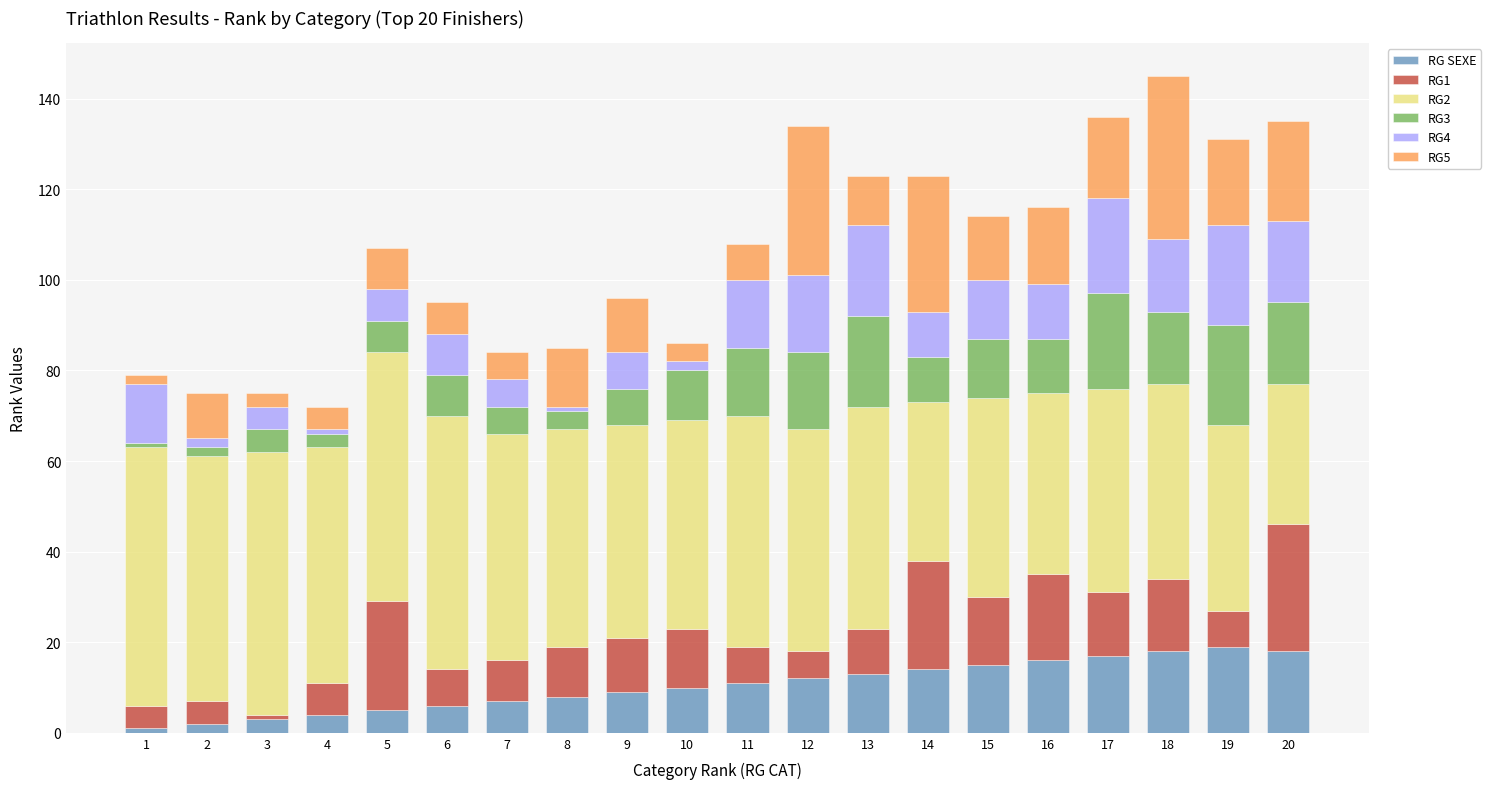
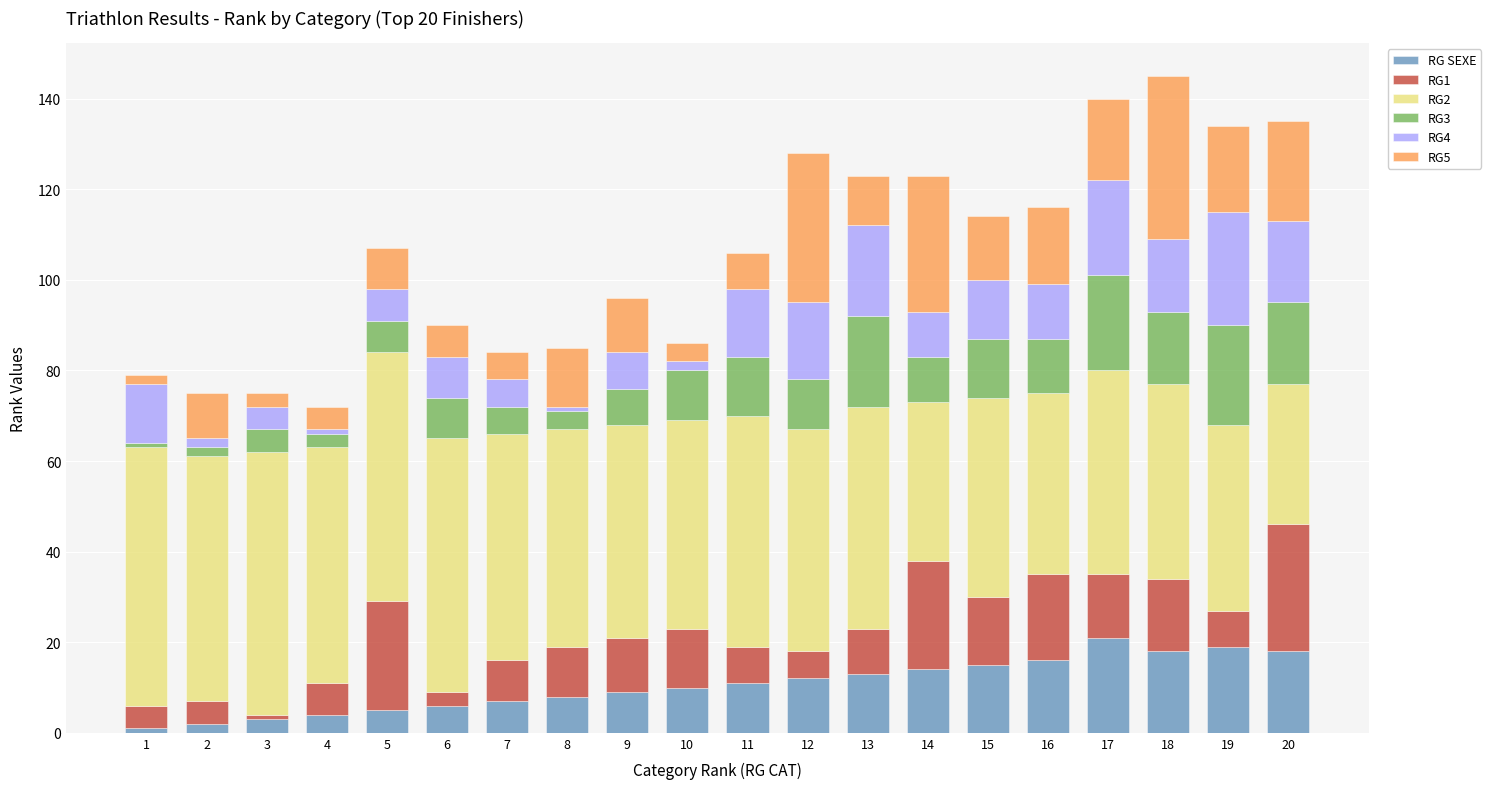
RG1, 6: 8 -> 3
RG3, 11: 15 -> 13
RG3, 12: 17 -> 11
RG SEXE, 17: 17 -> 21
RG4, 19: 22 -> 25
